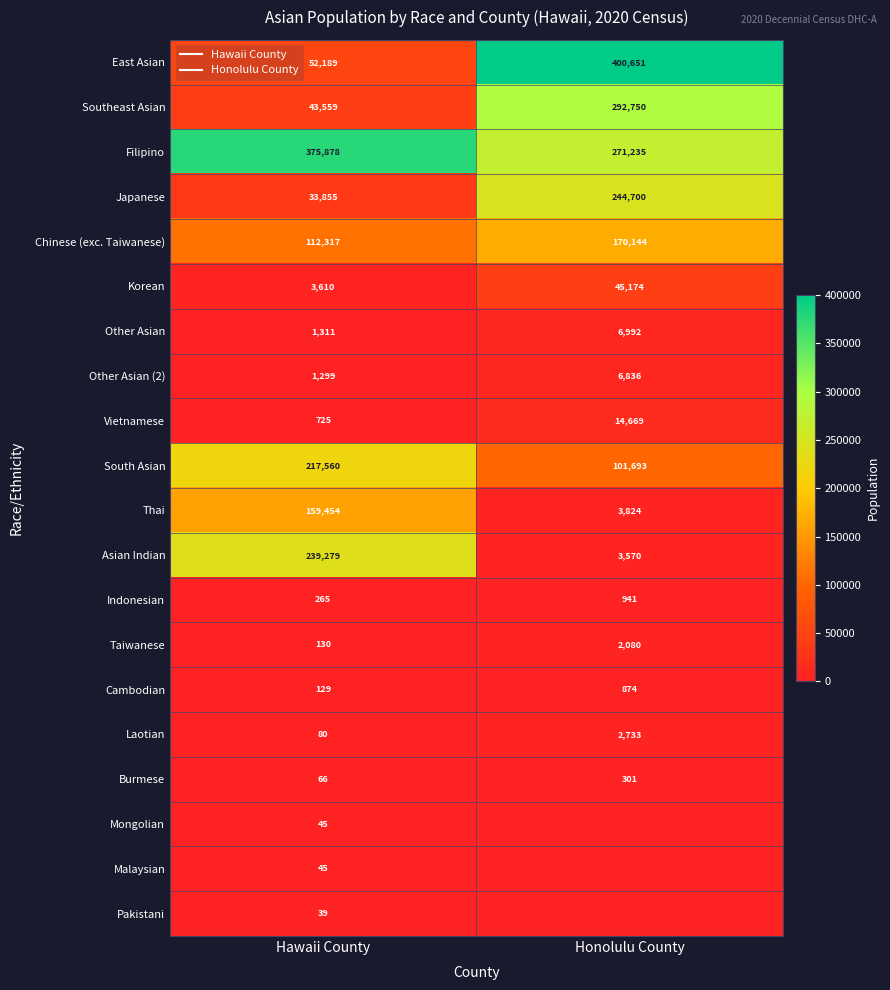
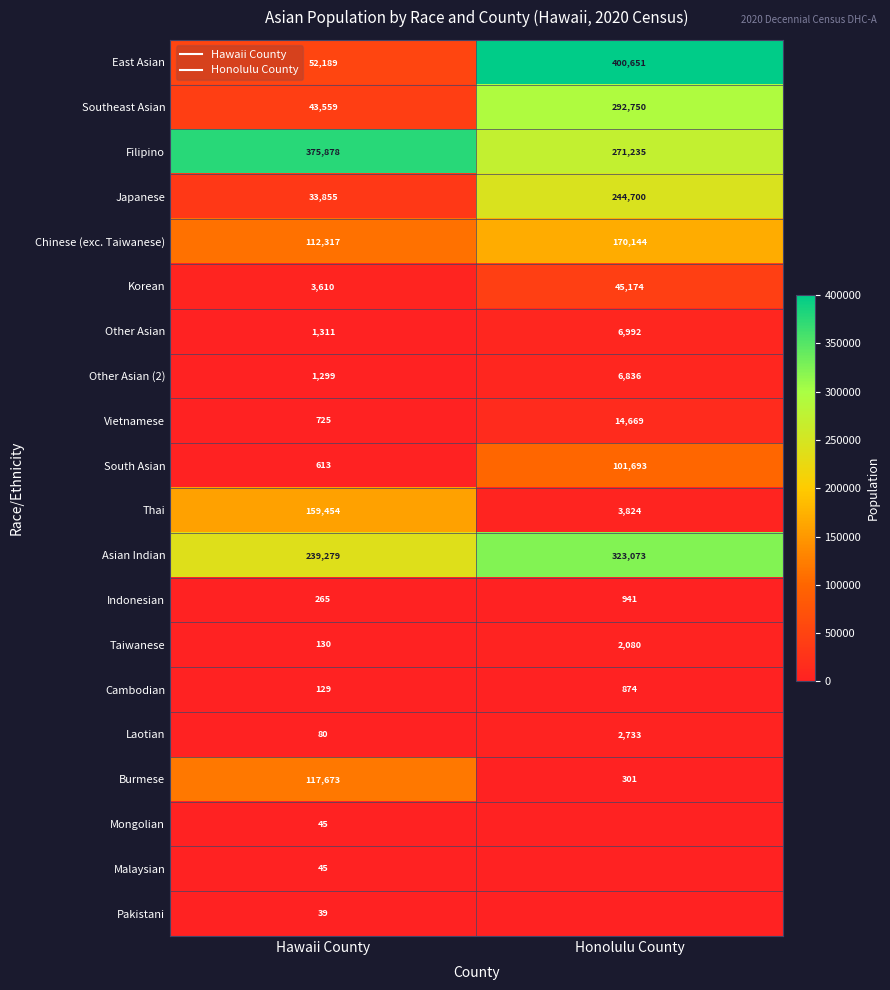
South Asian, Hawaii County: 217,560 -> 613
Asian Indian, Honolulu County: 3,570 -> 323,073
Burmese, Hawaii County: 66 -> 117,673
